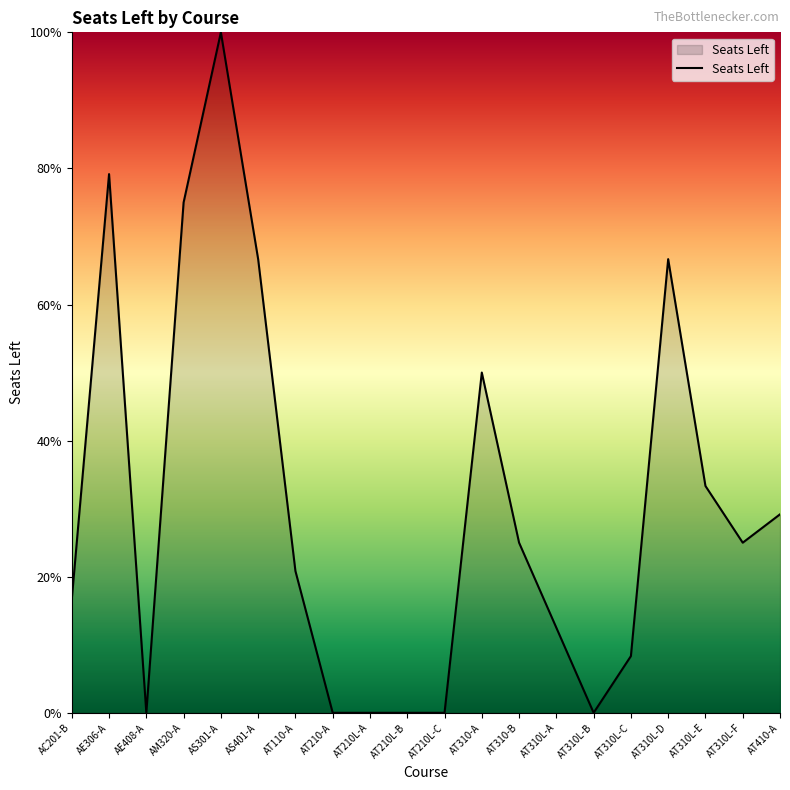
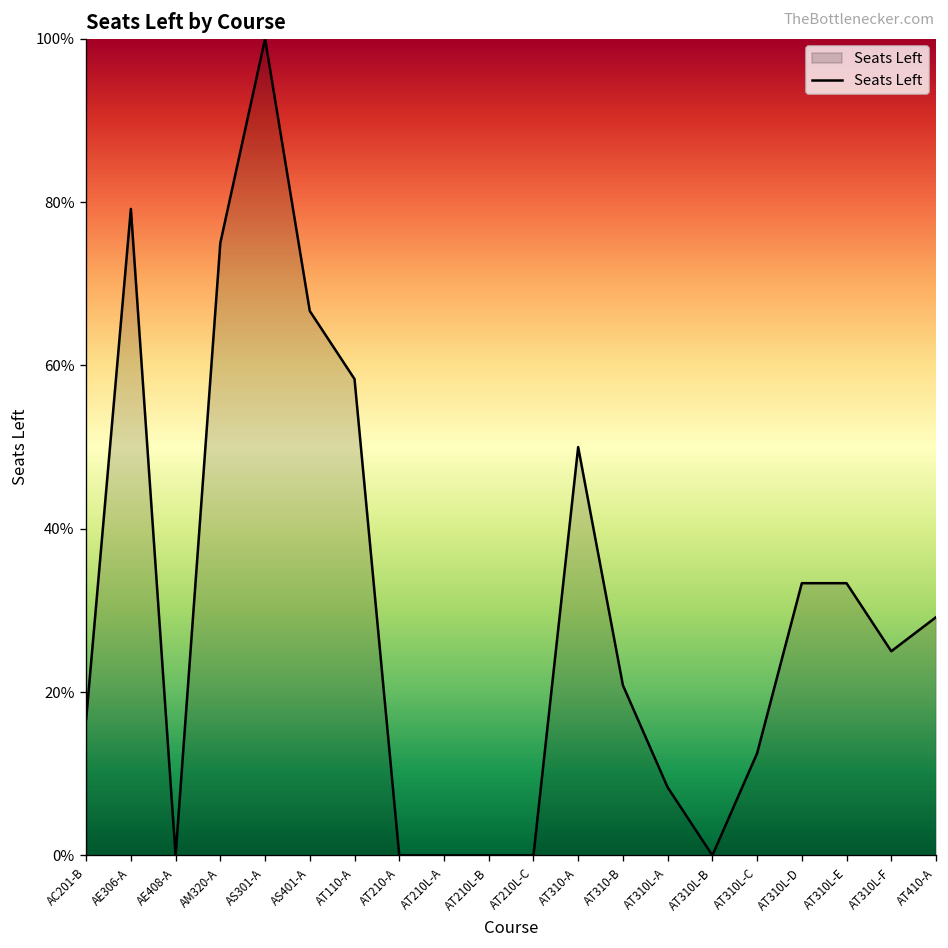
AT110-A: 21% -> 58%
AT310-B: 25% -> 21%
AT310L-A: 13% -> 8%
AT310L-C: 8% -> 13%
AT310L-D: 67% -> 33%
